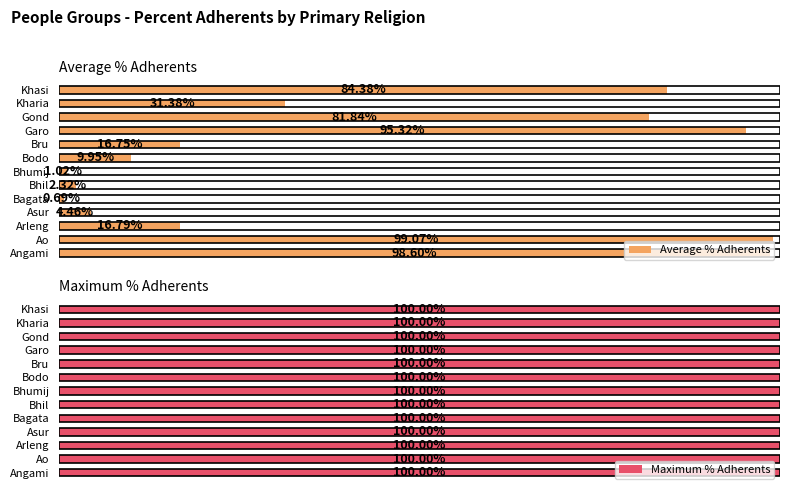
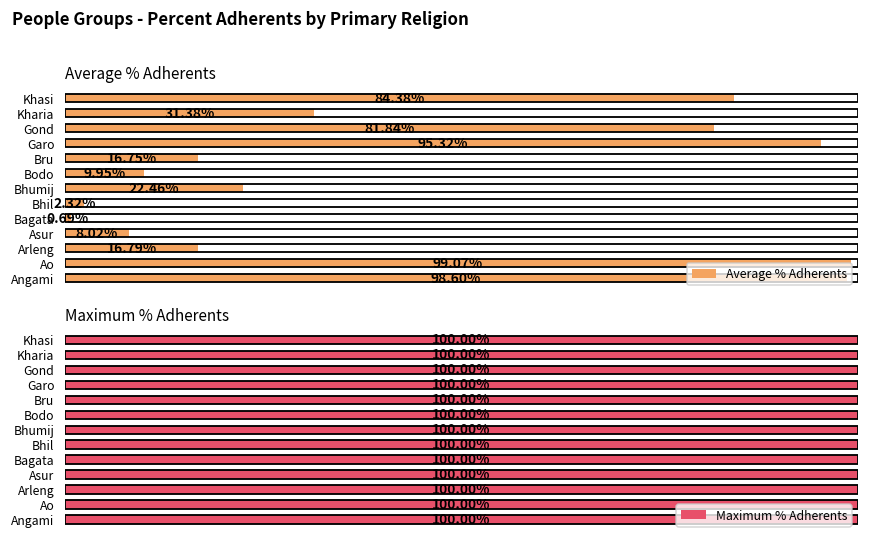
Average % Adherents, Bhumij: 1.02% -> 22.46%
Average % Adherents, Asur: 4.46% -> 8.02%
